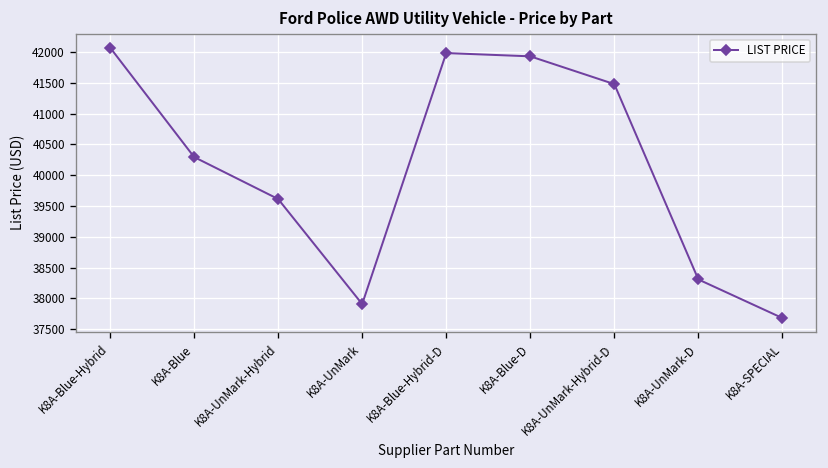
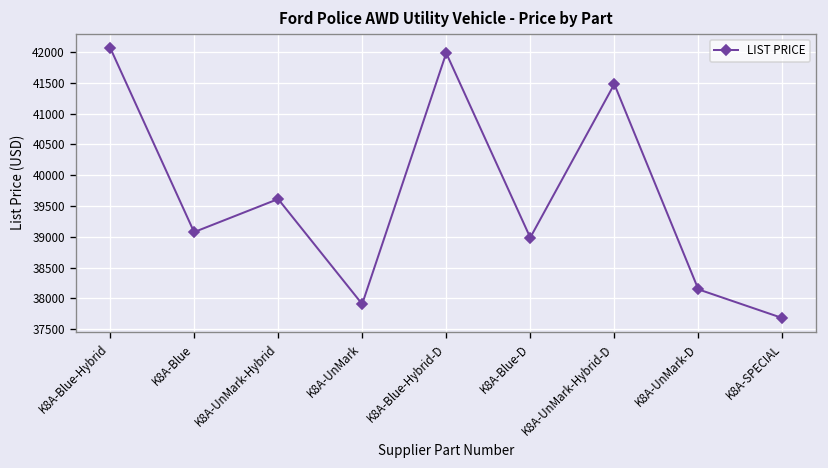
K8A-Blue: 40300 -> 39100
K8A-Blue-D: 41900 -> 39000
K8A-UnMark-D: 38300 -> 38100
